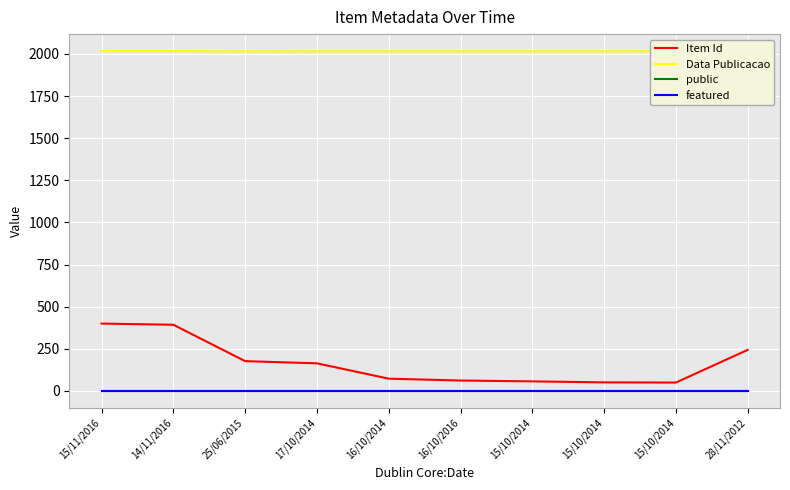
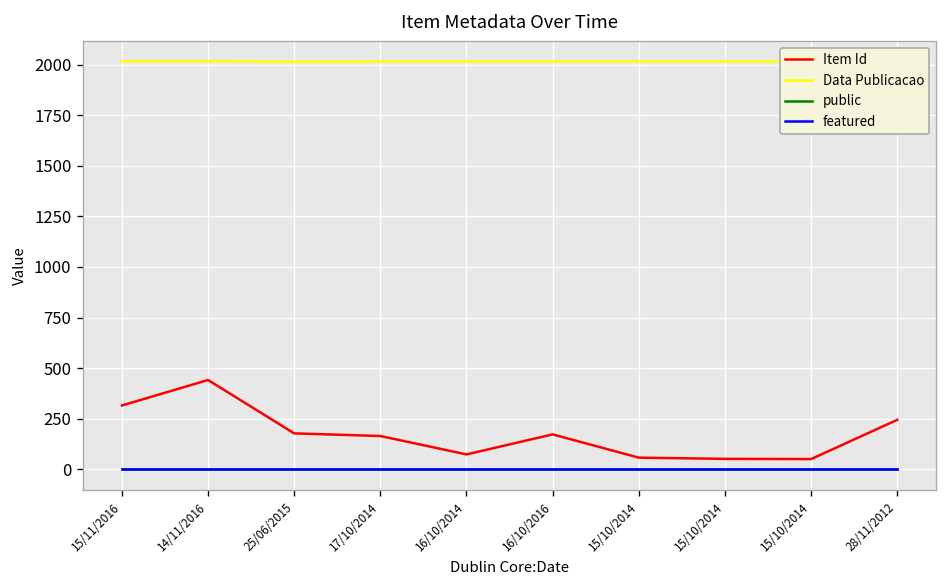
Item Id, 15/11/2016: 400 -> 320
Item Id, 14/11/2016: 390 -> 440
Item Id, 16/10/2016: 60 -> 170
